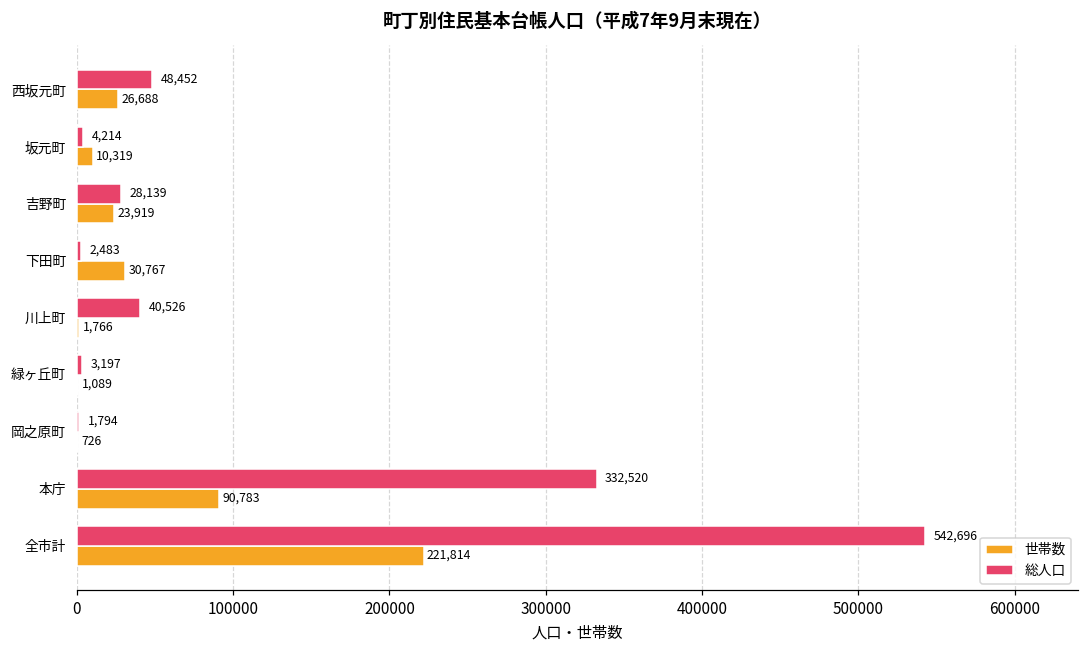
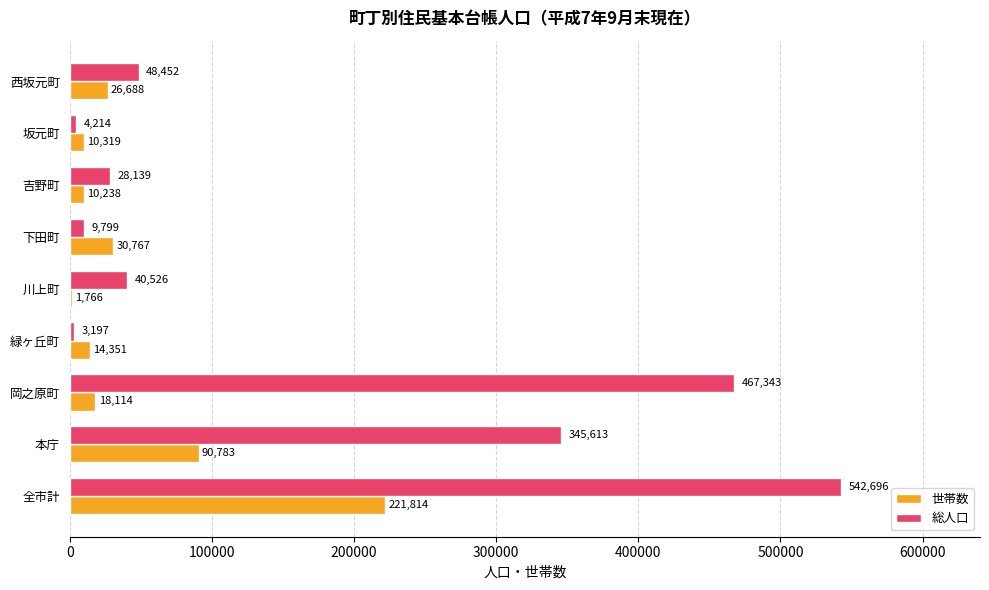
世帯数, 吉野町: 23,919 -> 10,238
総人口, 下田町: 2,483 -> 9,799
世帯数, 緑ヶ丘町: 1,089 -> 14,351
総人口, 岡之原町: 1,794 -> 467,343
世帯数, 岡之原町: 726 -> 18,114
総人口, 本庁: 332,520 -> 345,613
